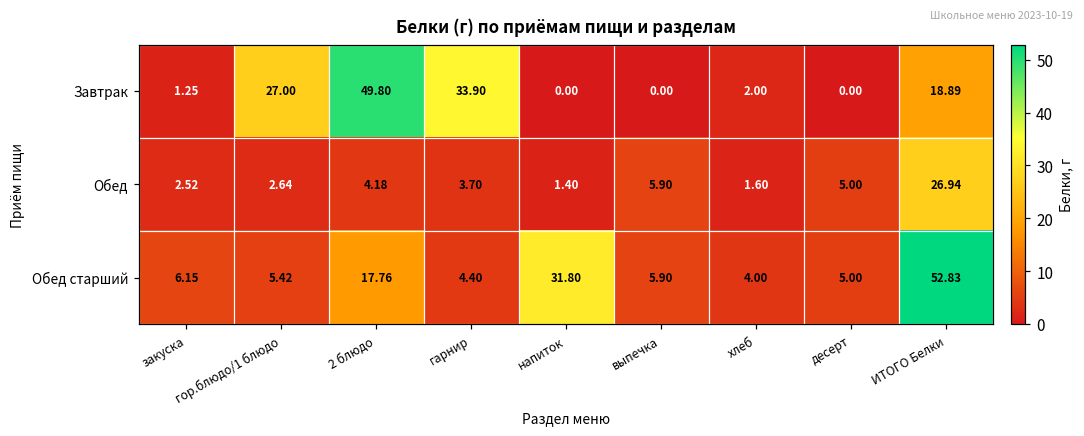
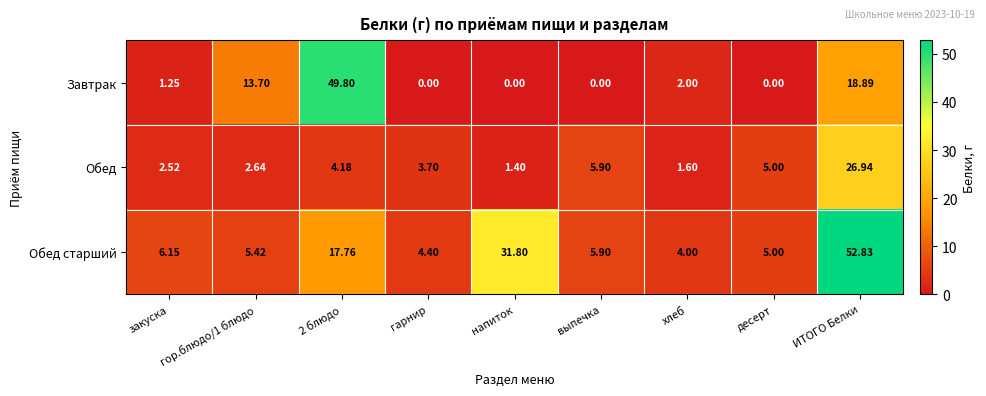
Завтрак, гор.блюдо/1 блюдо: 27.00 -> 13.70
Завтрак, гарнир: 33.90 -> 0.00
